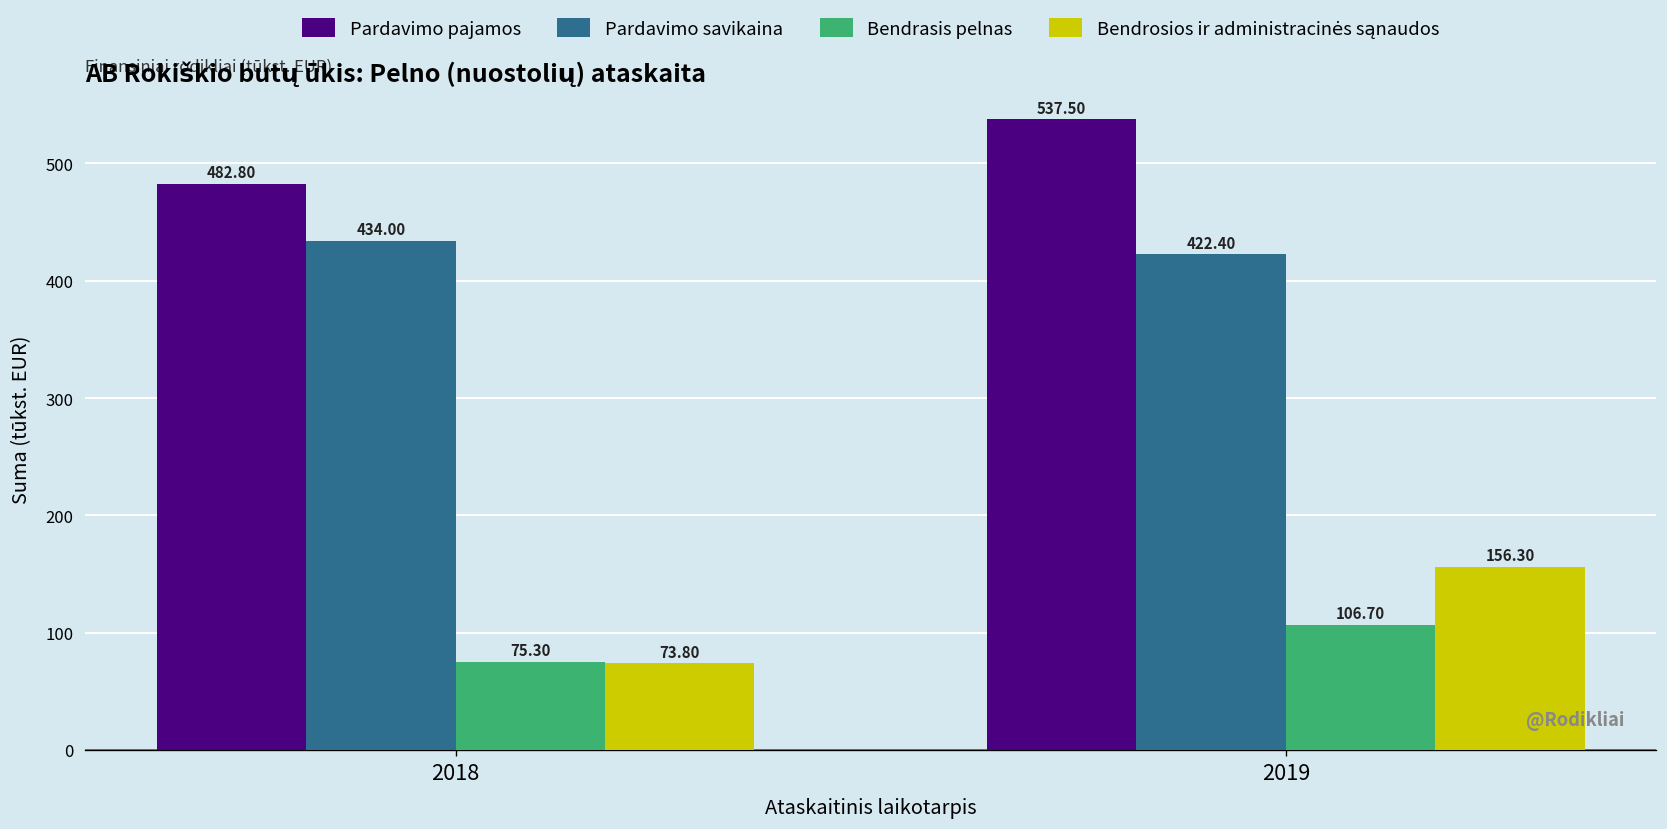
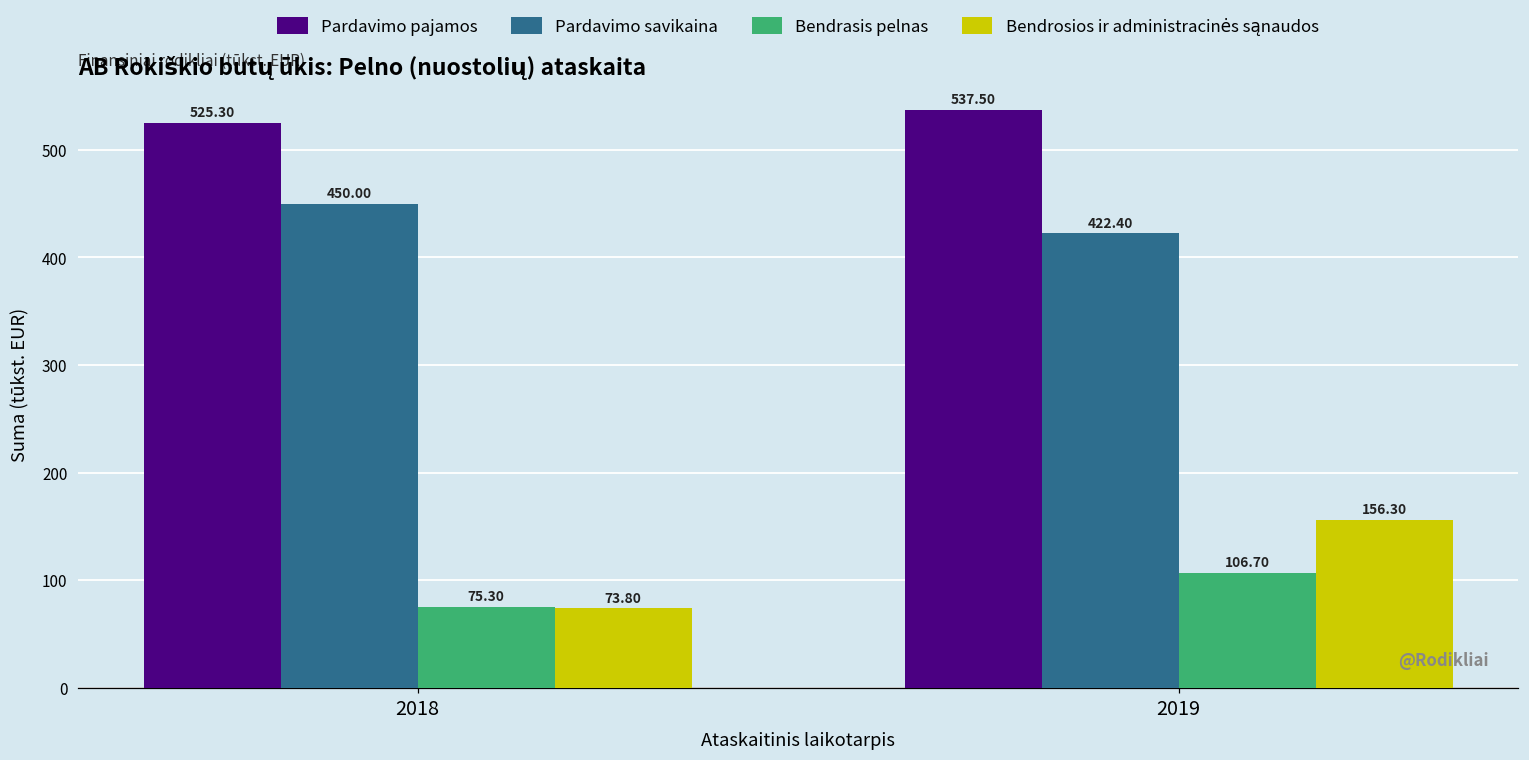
Pardavimo pajamos, 2018: 482.80 -> 525.30
Pardavimo savikaina, 2018: 434.00 -> 450.00
